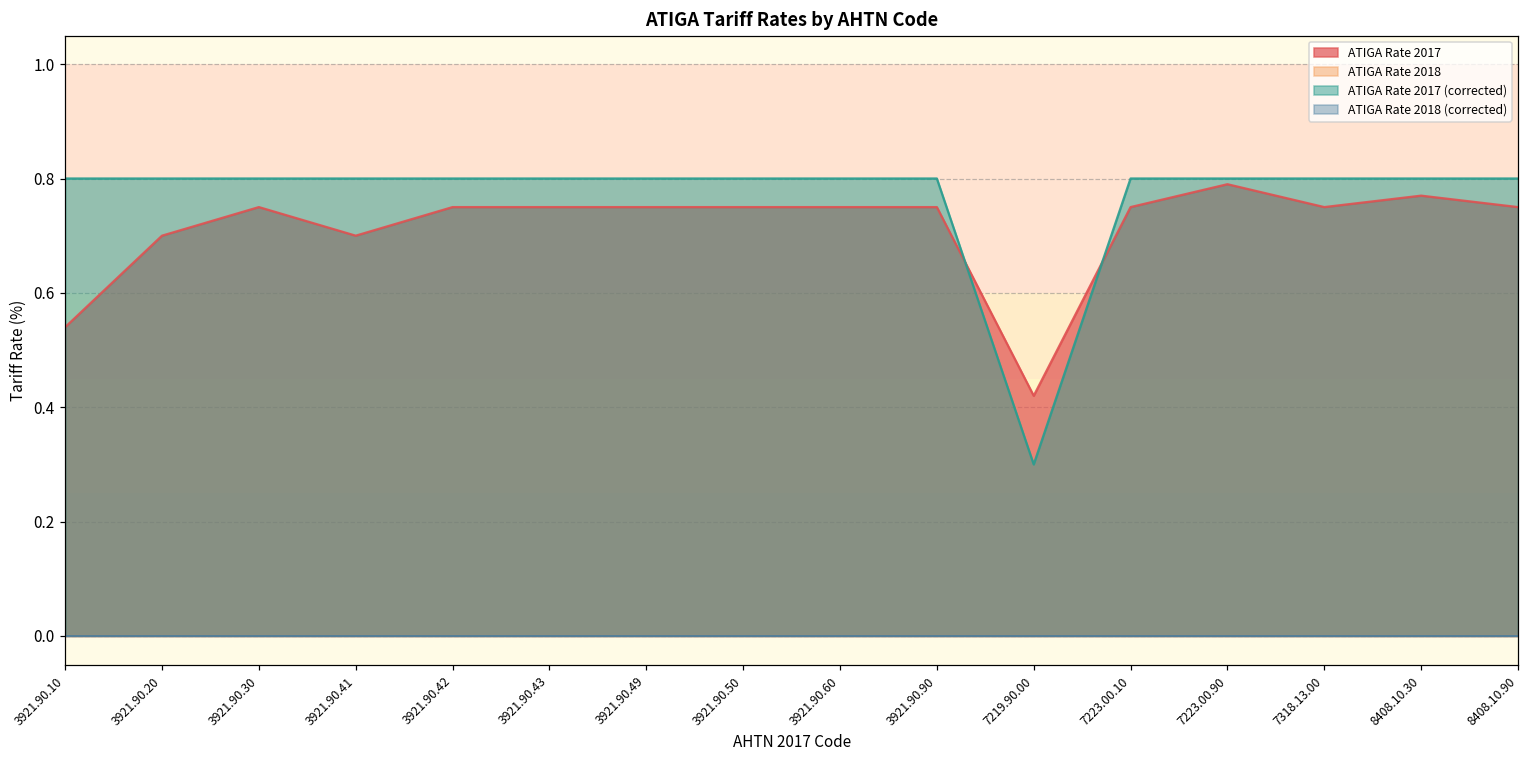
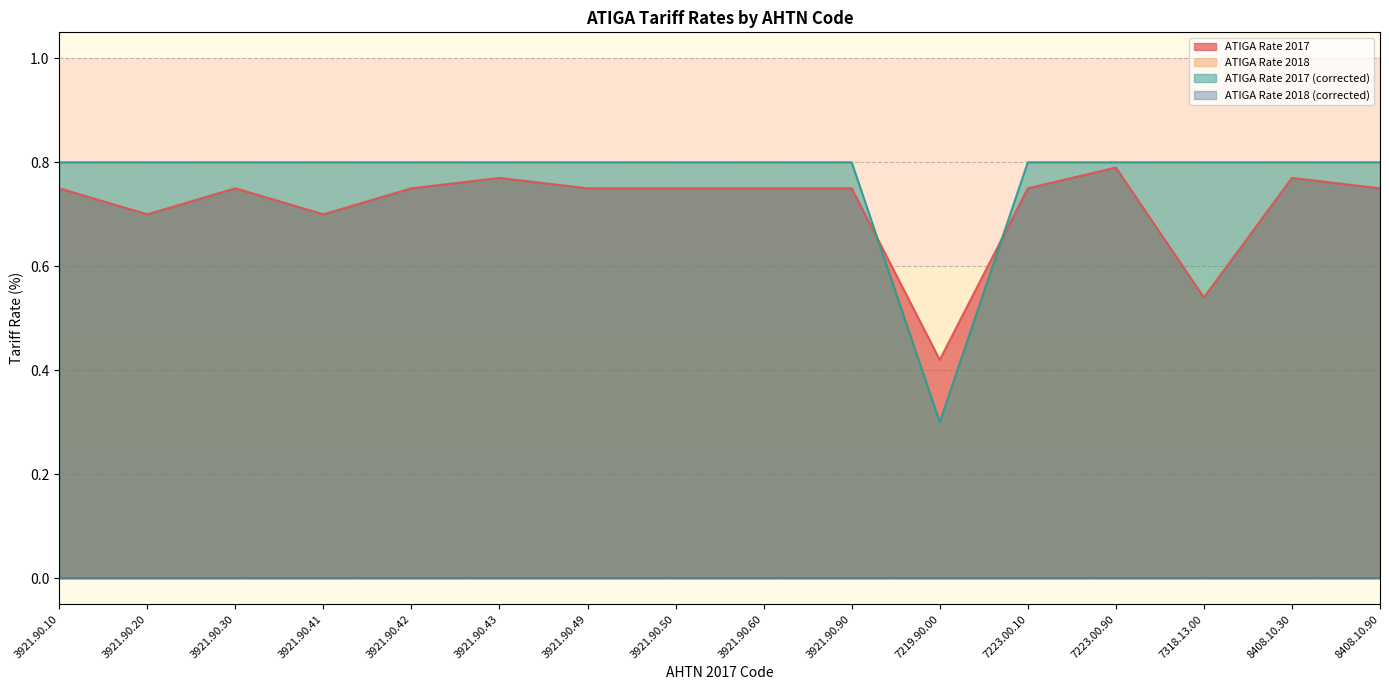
ATIGA Rate 2017, 3921.90.10: 0.54 -> 0.75
ATIGA Rate 2017, 3921.90.43: 0.75 -> 0.77
ATIGA Rate 2017, 7318.13.00: 0.75 -> 0.54
